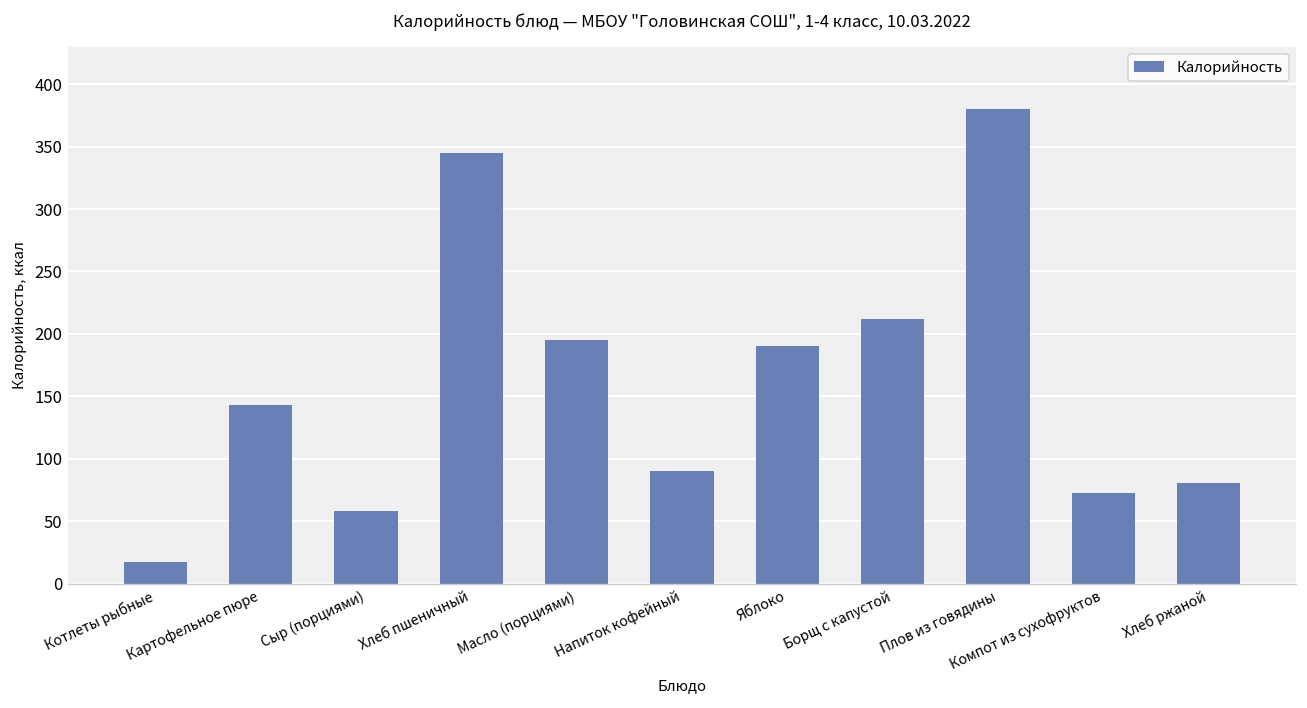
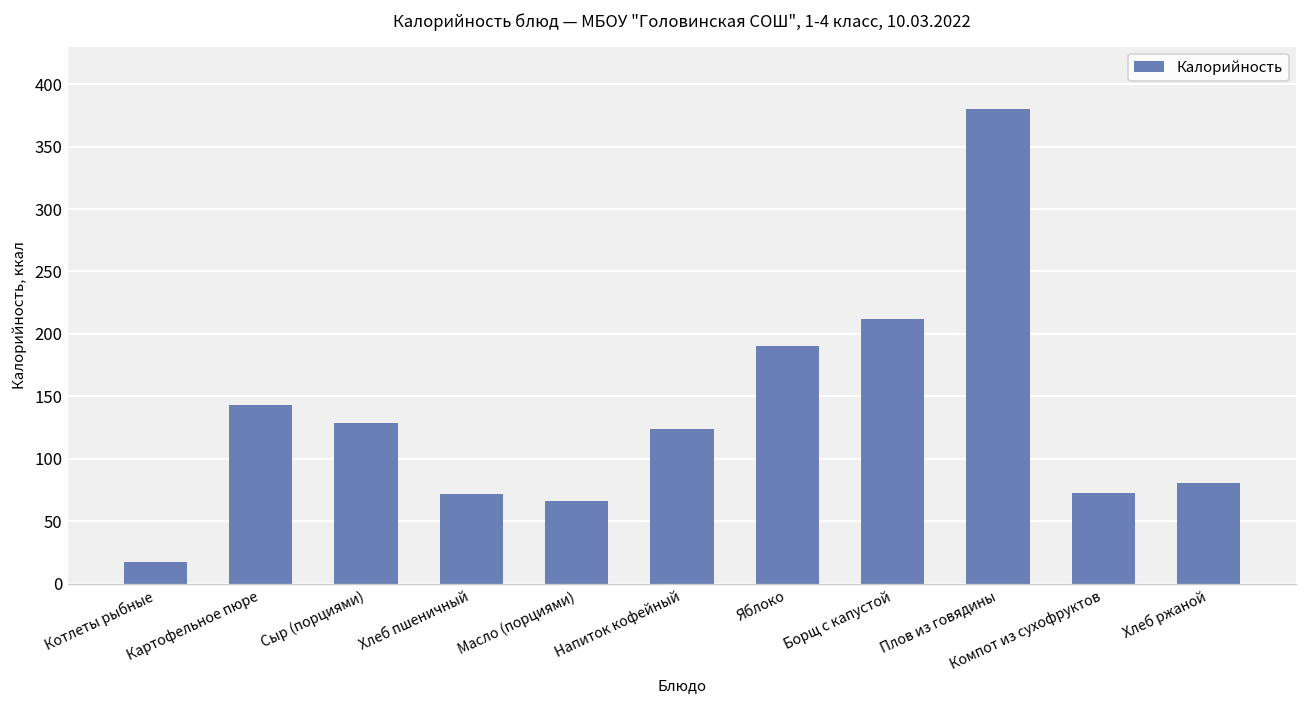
Сыр (порциями): 58 -> 129
Хлеб пшеничный: 345 -> 72
Масло (порциями): 195 -> 66
Напиток кофейный: 90 -> 124
